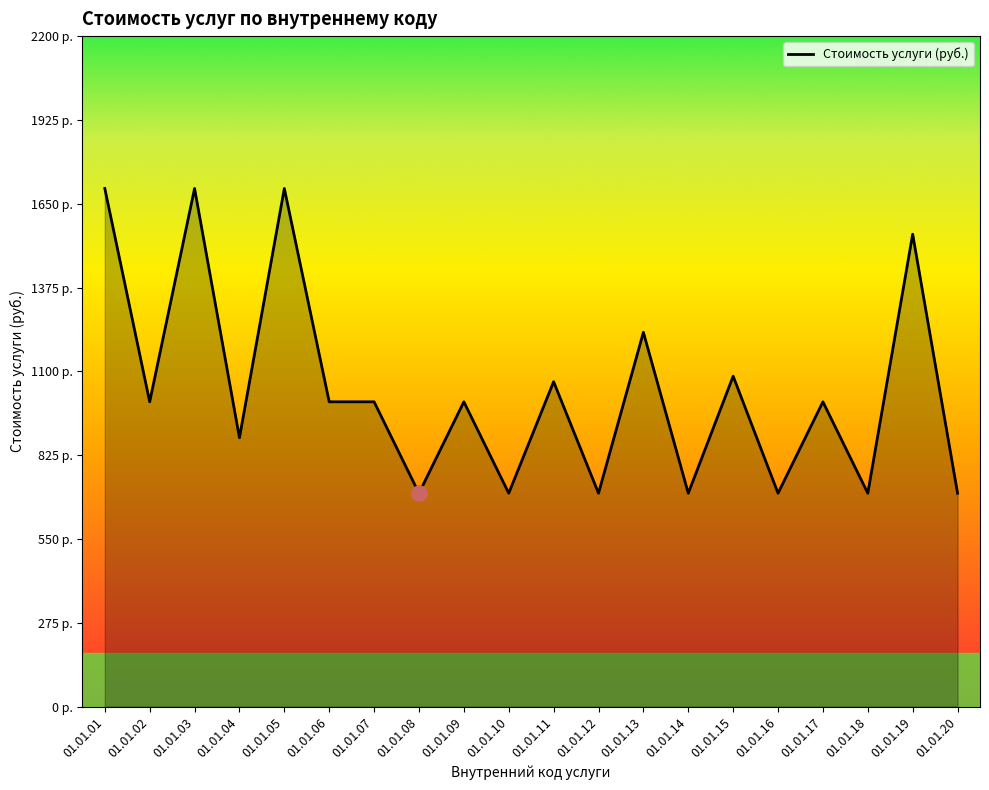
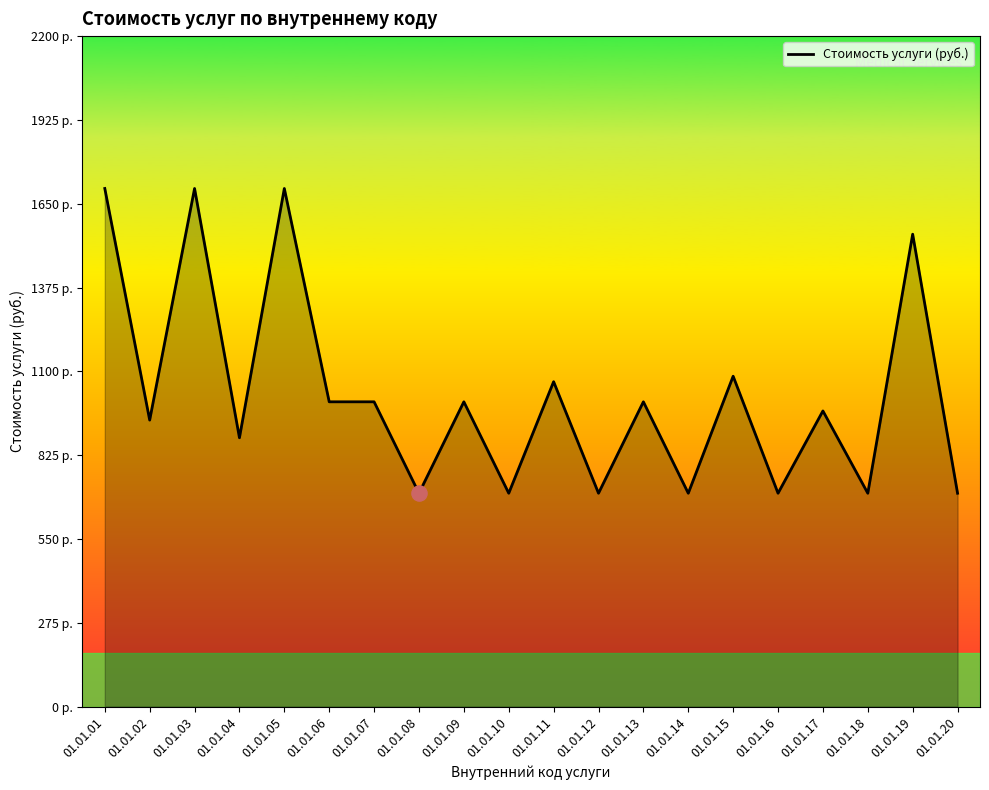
Стоимость услуги (руб.), 01.01.02: 1000 р. -> 940 р.
Стоимость услуги (руб.), 01.01.13: 1230 р. -> 1000 р.
Стоимость услуги (руб.), 01.01.17: 1000 р. -> 970 р.
